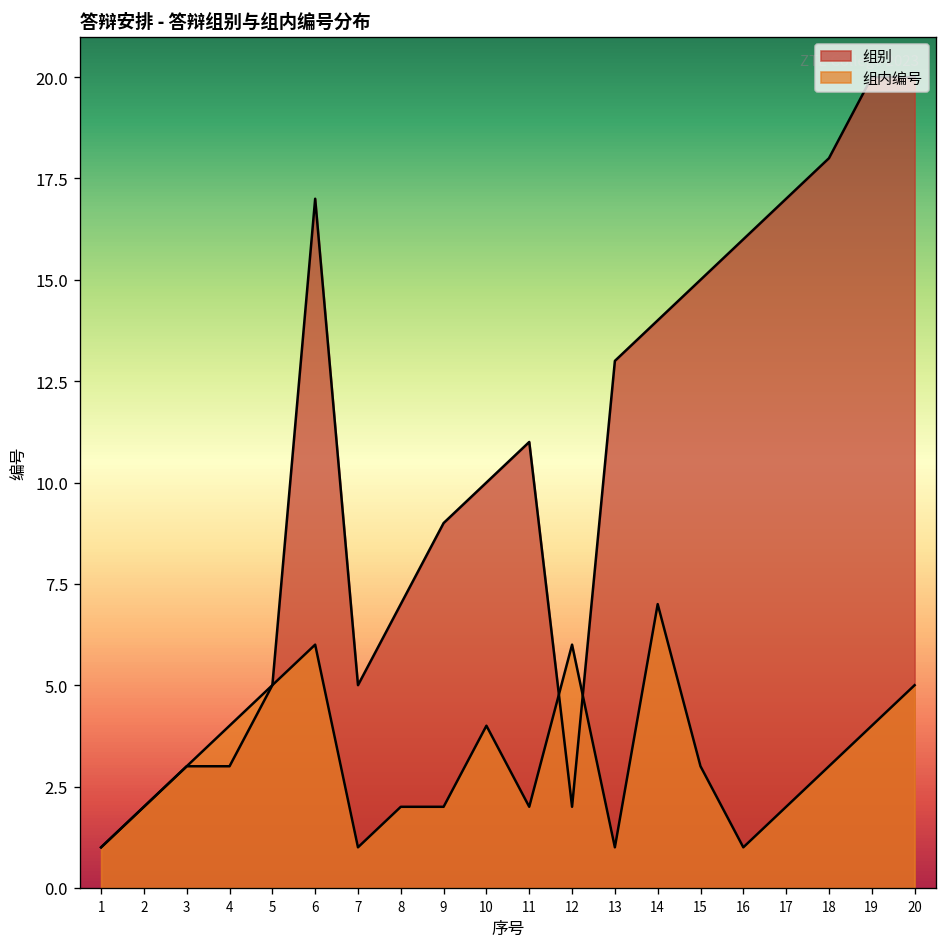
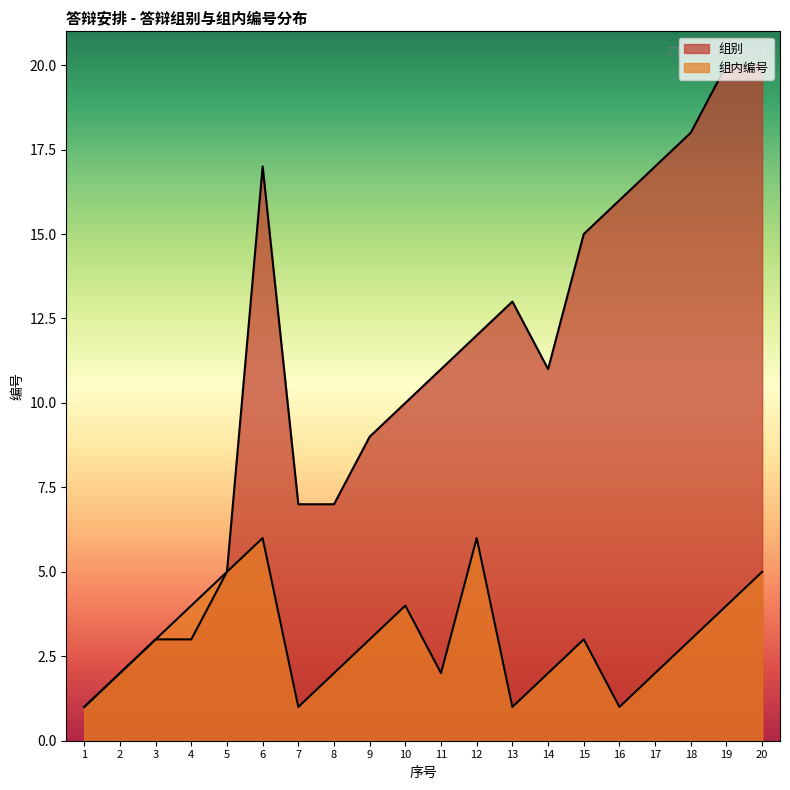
组别, 7: 5 -> 7
组内编号, 9: 2 -> 3
组别, 12: 2 -> 12
组别, 14: 14 -> 11
组内编号, 14: 7 -> 2
